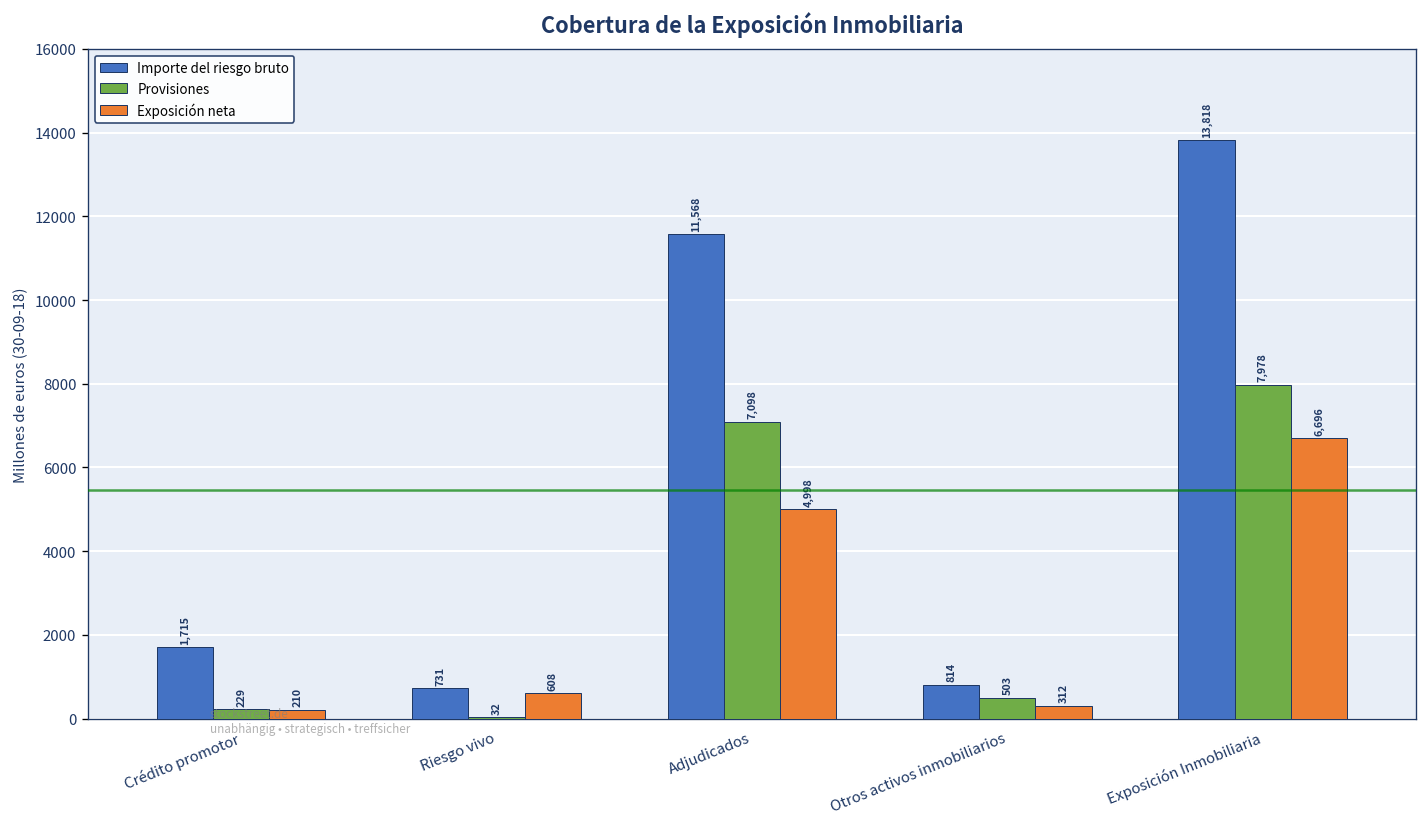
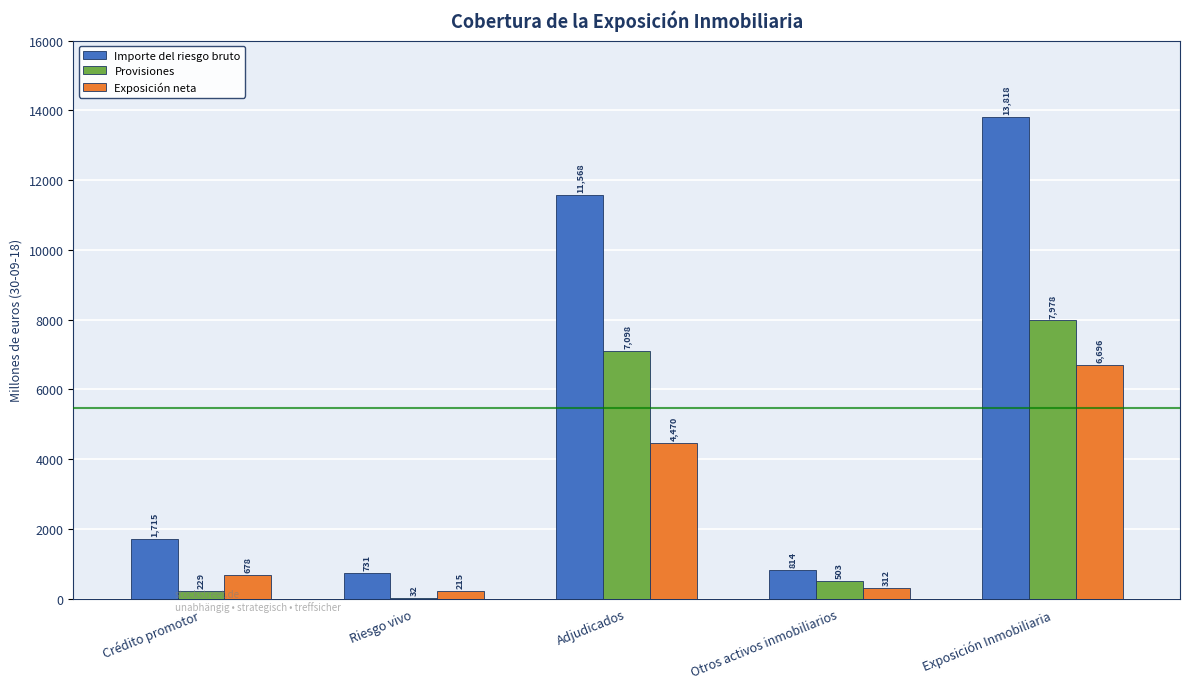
Exposición neta, Crédito promotor: 210 -> 678
Exposición neta, Riesgo vivo: 608 -> 215
Exposición neta, Adjudicados: 4,998 -> 4,470
